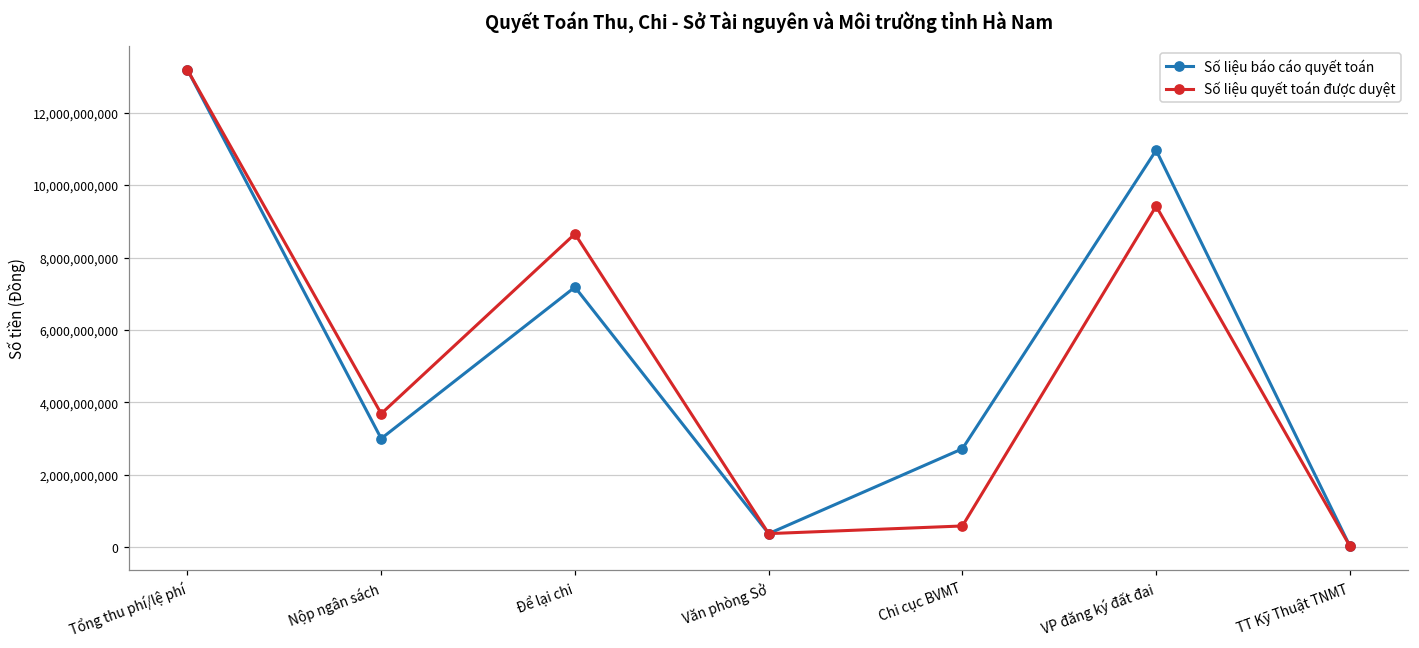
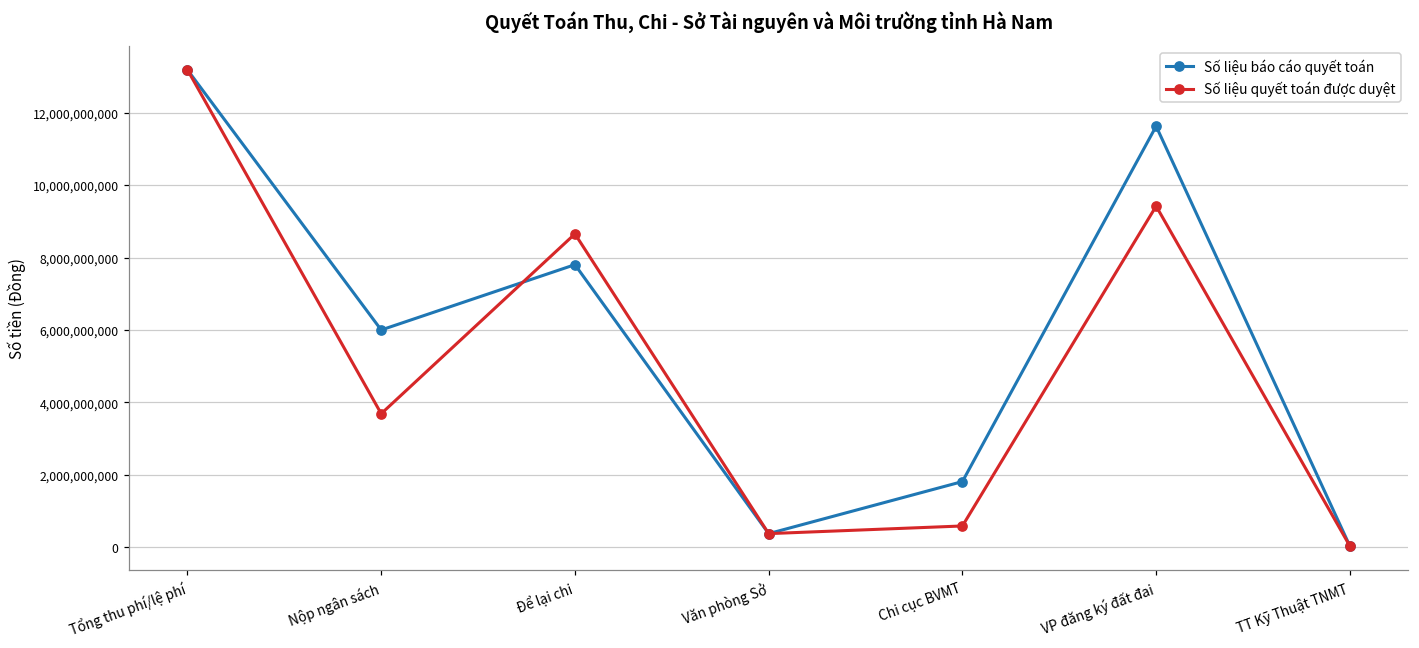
Số liệu báo cáo quyết toán, Nộp ngân sách: 3,000,000,000 -> 6,000,000,000
Số liệu báo cáo quyết toán, Để lại chi: 7,200,000,000 -> 7,800,000,000
Số liệu báo cáo quyết toán, Chi cục BVMT: 2,700,000,000 -> 1,800,000,000
Số liệu báo cáo quyết toán, VP đăng ký đất đai: 11,000,000,000 -> 11,600,000,000
